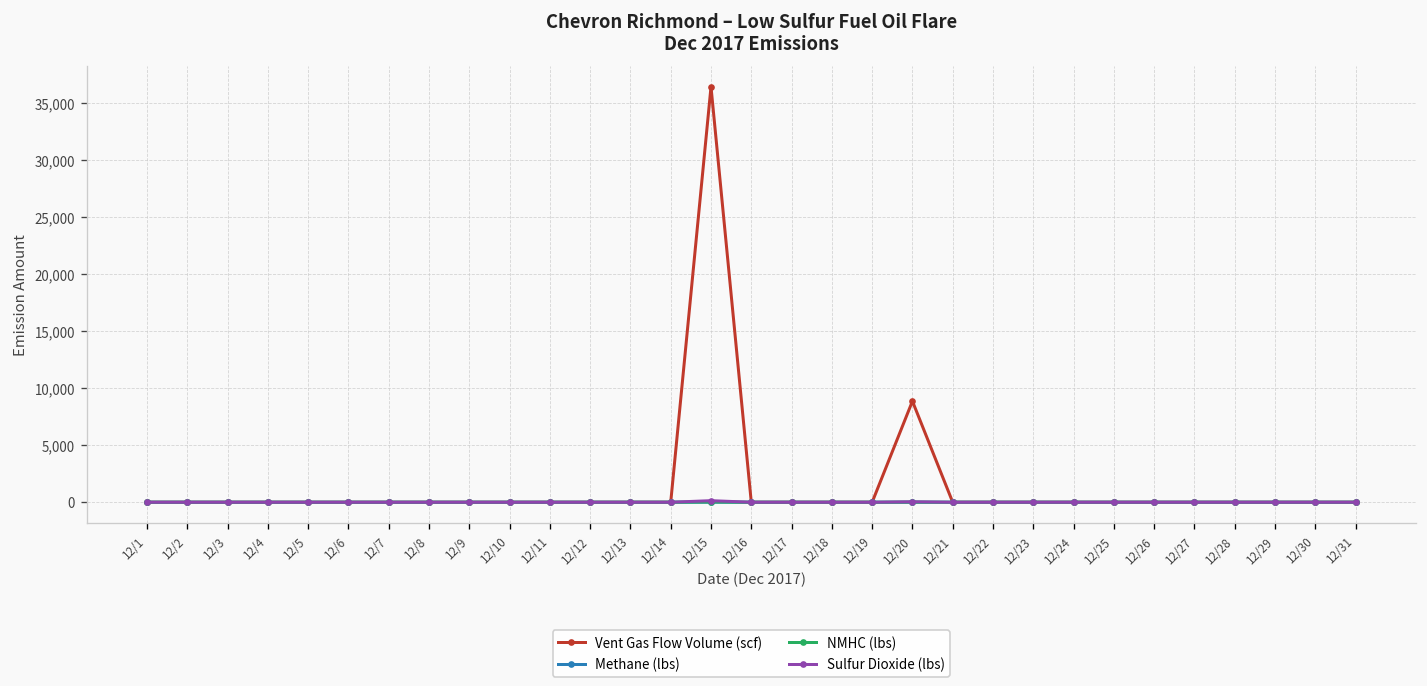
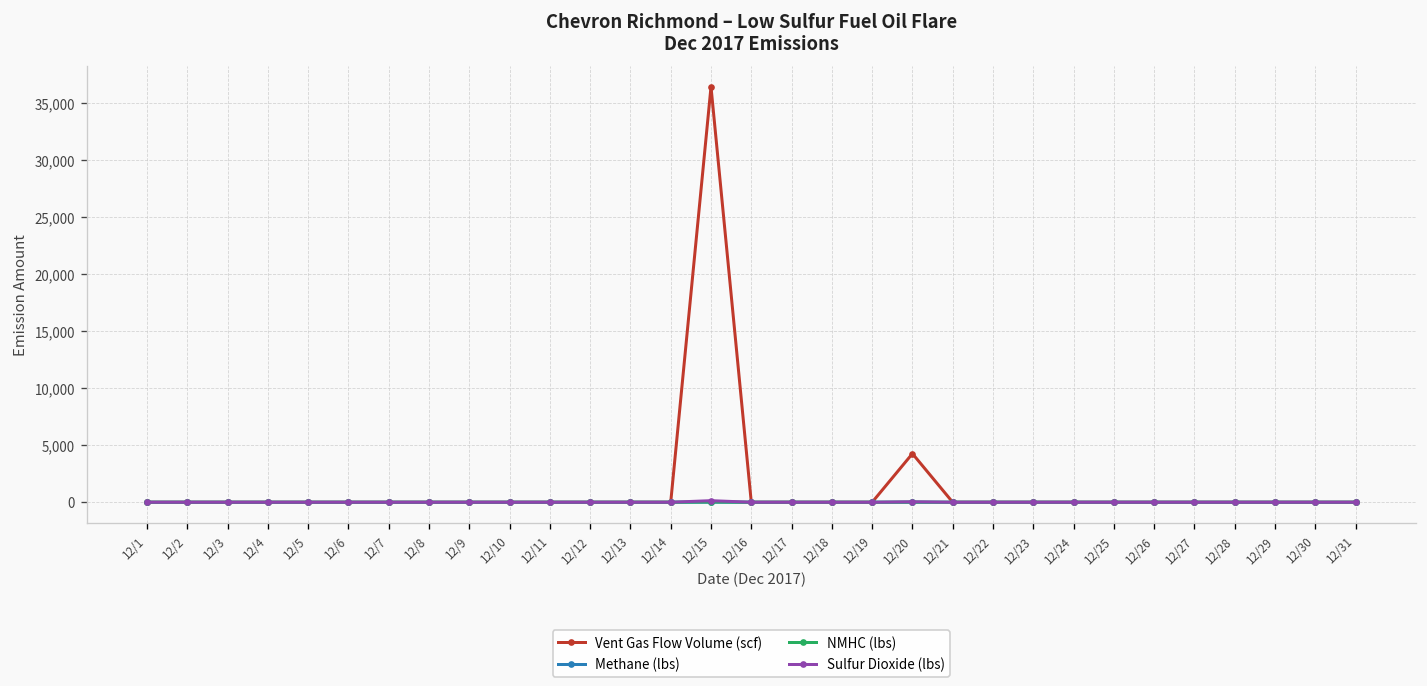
Vent Gas Flow Volume (scf), 12/20: 9,000 -> 4,000
